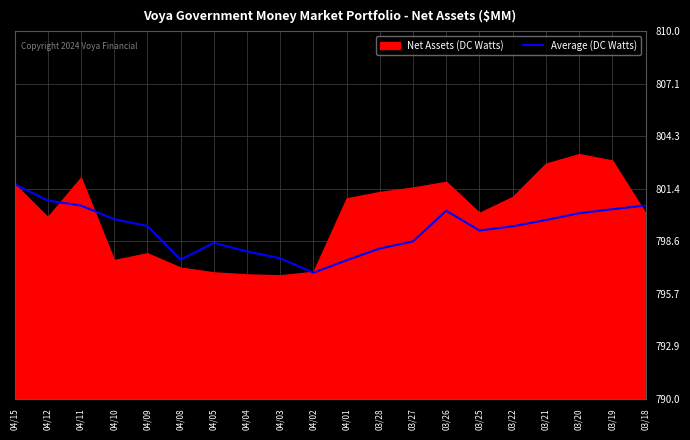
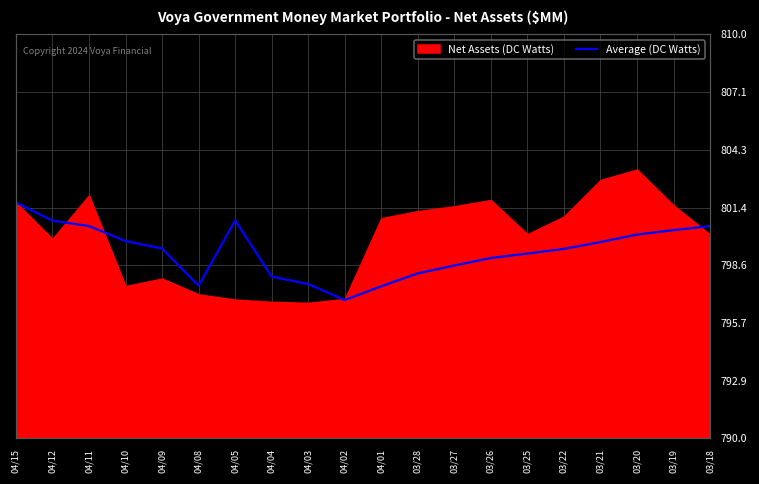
Average (DC Watts), 04/05: 798.5 -> 800.8
Average (DC Watts), 03/26: 800.2 -> 798.9
Net Assets (DC Watts), 03/19: 803.0 -> 801.5
